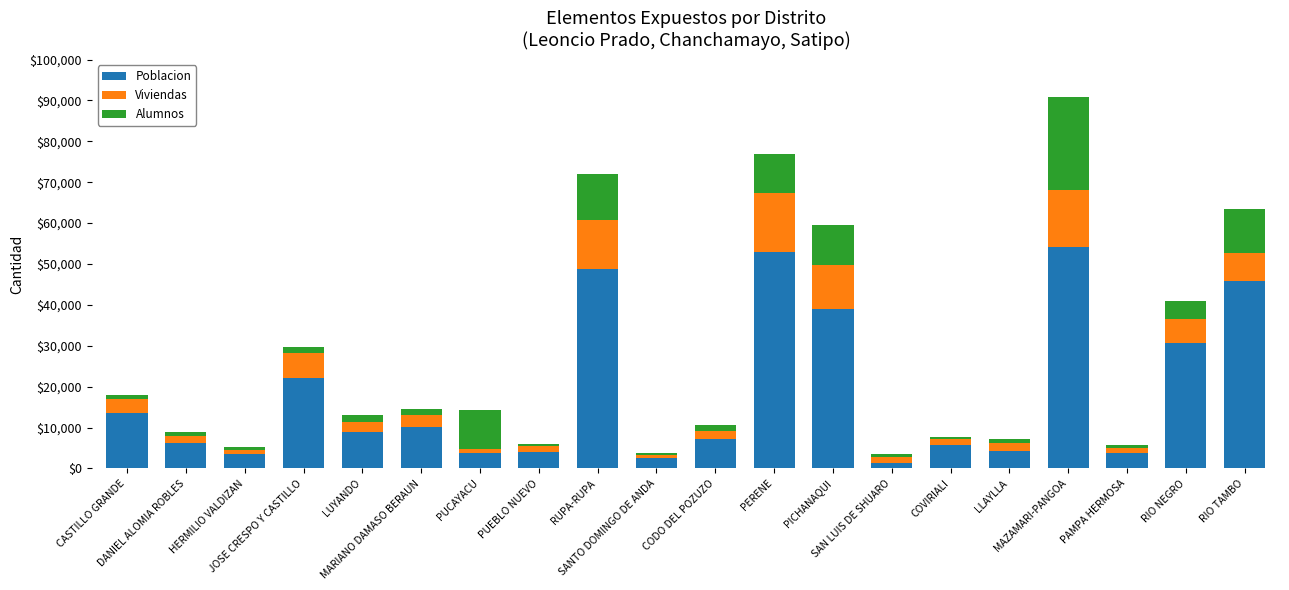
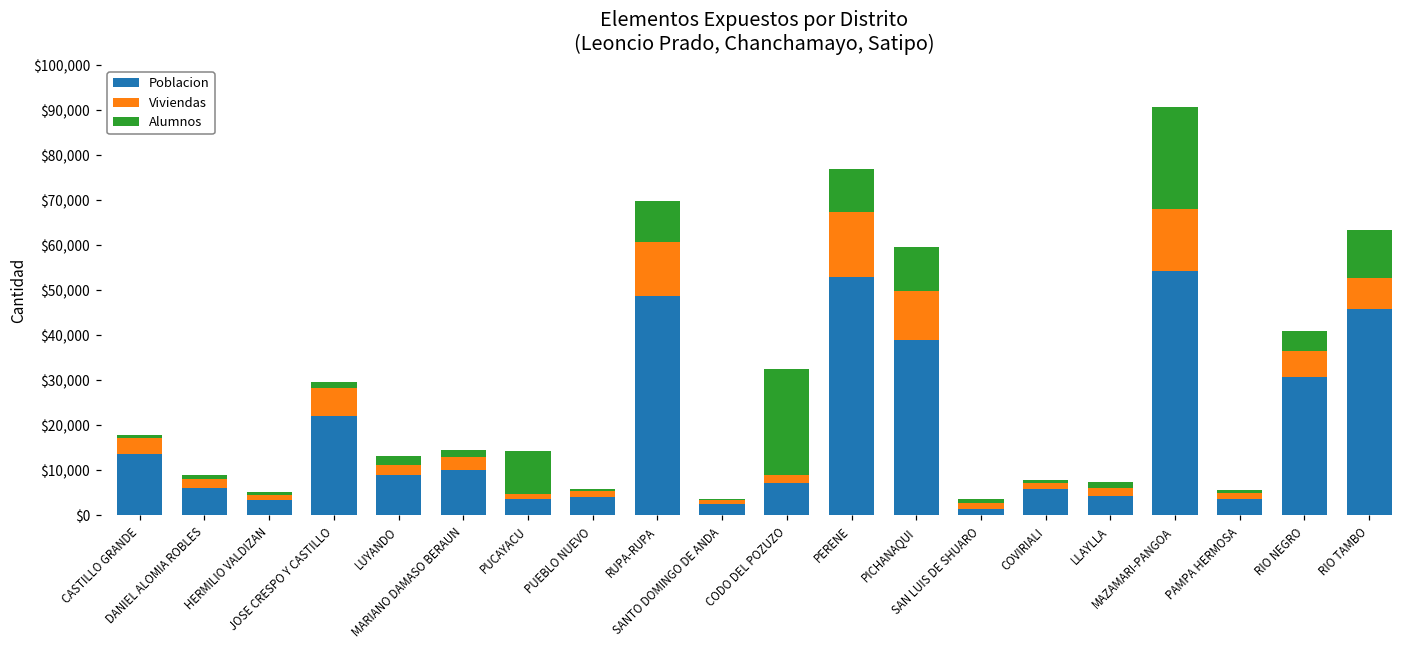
Alumnos, RUPA-RUPA: $11,000 -> $9,000
Alumnos, CODO DEL POZUZO: $2,000 -> $23,000
